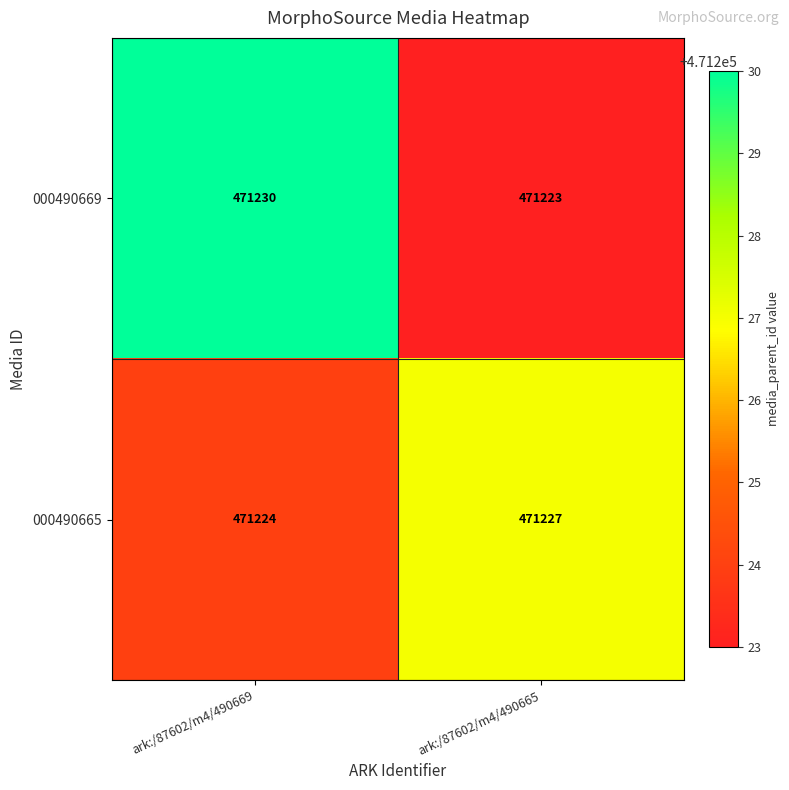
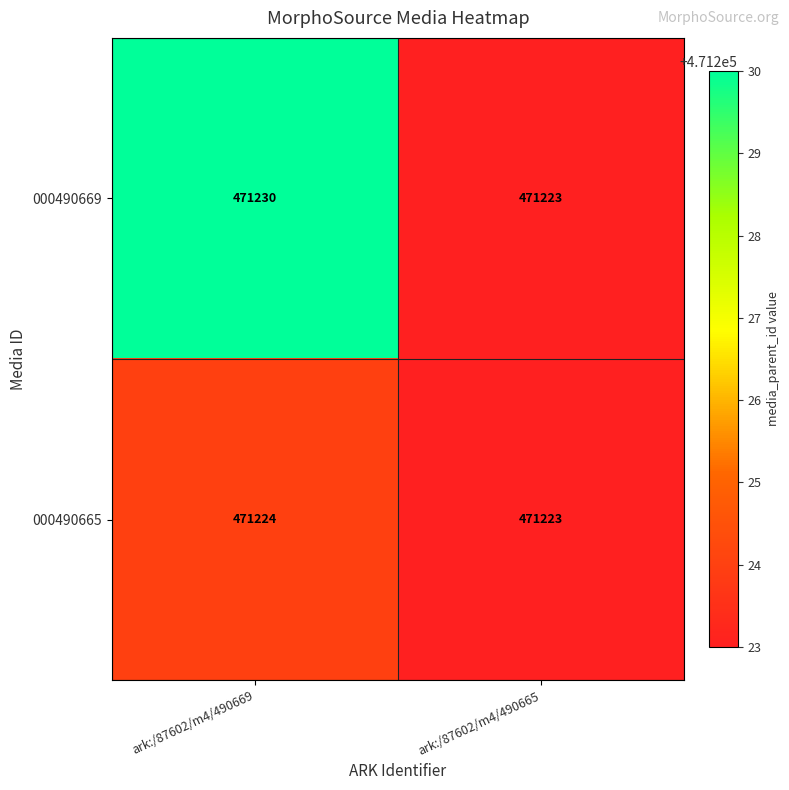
000490665, ark:/87602/m4/490665: 471227 -> 471223
